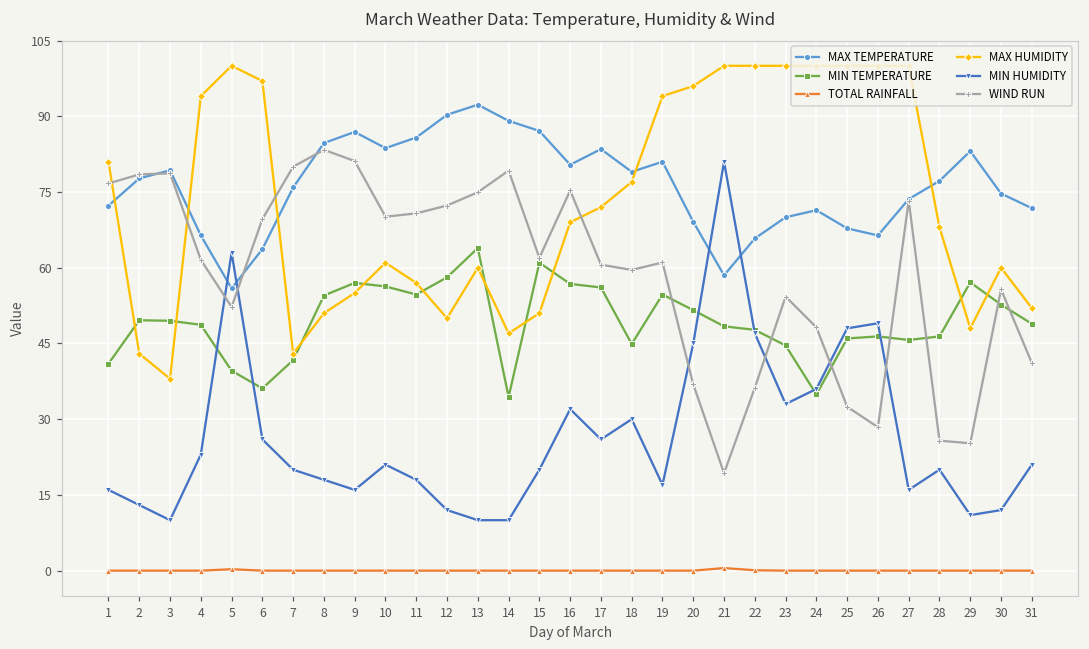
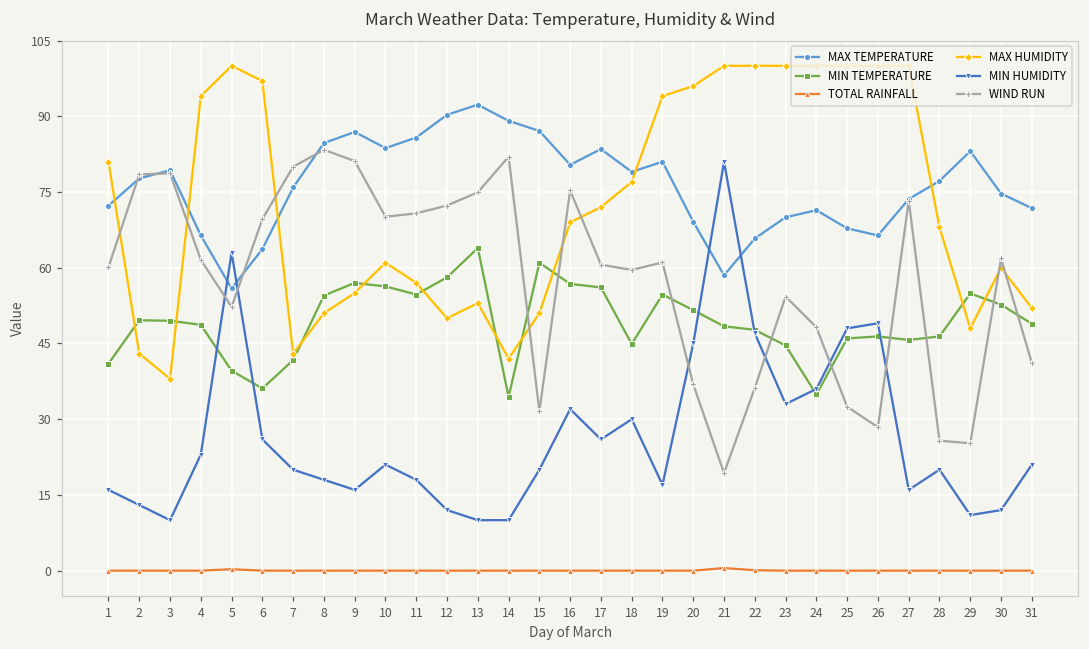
WIND RUN, 1: 77 -> 60
MAX HUMIDITY, 13: 60 -> 53
MAX HUMIDITY, 14: 47 -> 42
WIND RUN, 14: 79 -> 82
WIND RUN, 15: 62 -> 32
MIN TEMPERATURE, 29: 57 -> 55
WIND RUN, 30: 56 -> 62
